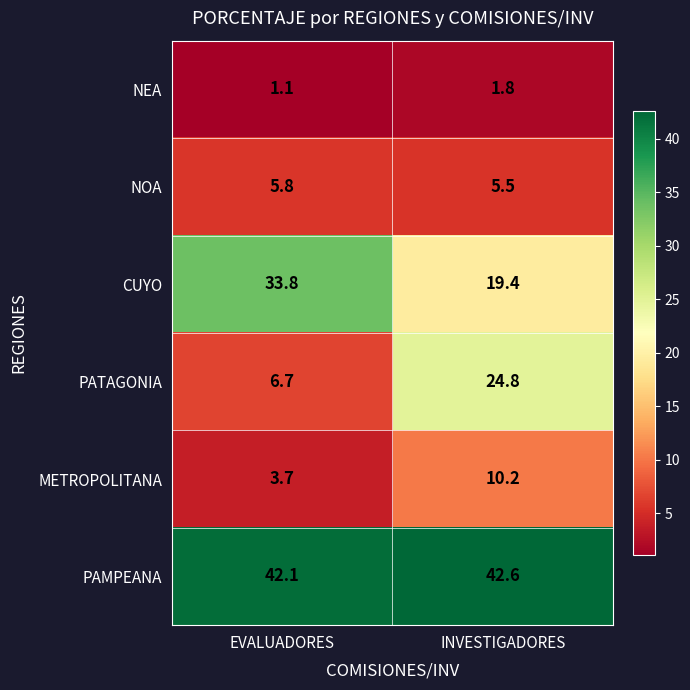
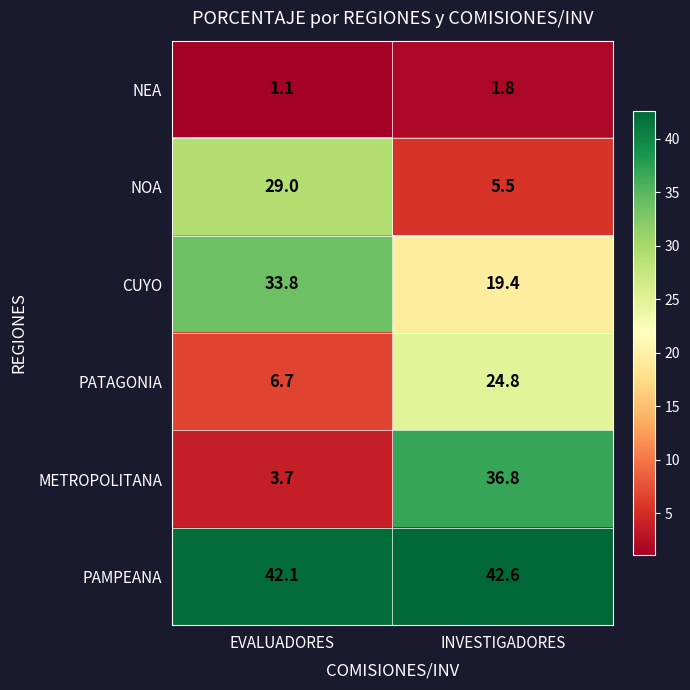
NOA, EVALUADORES: 5.8 -> 29.0
METROPOLITANA, INVESTIGADORES: 10.2 -> 36.8
